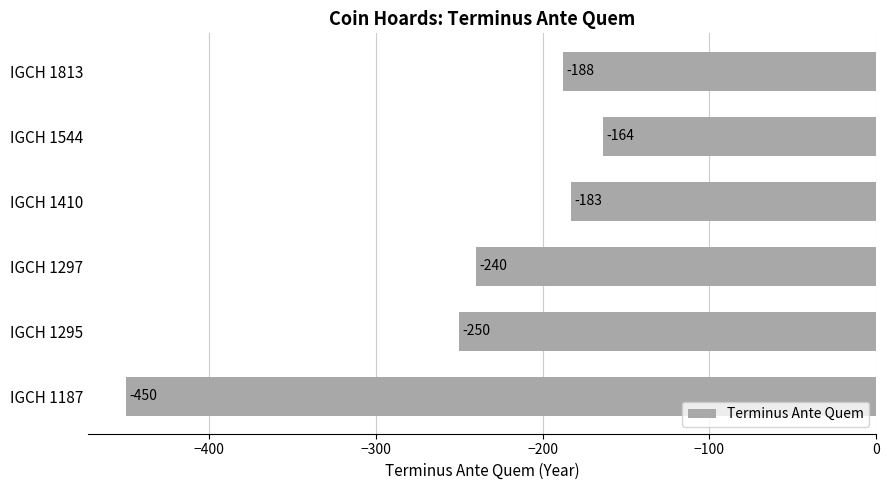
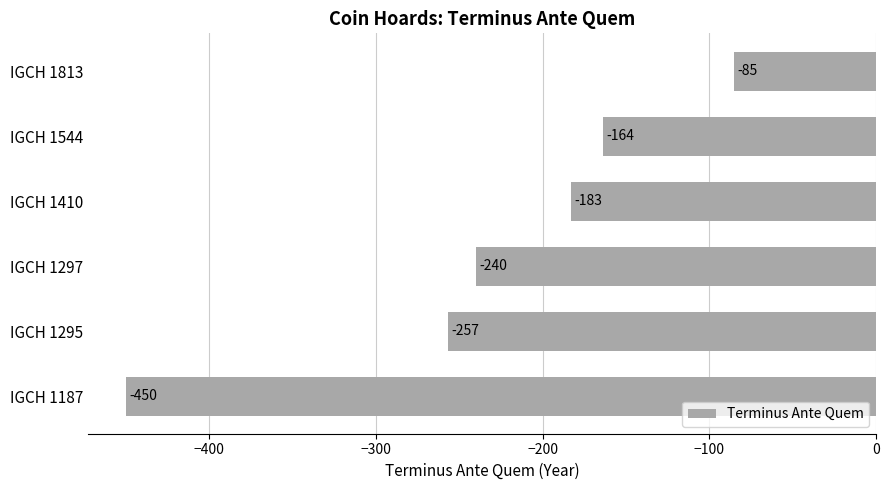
IGCH 1813: -188 -> -85
IGCH 1295: -250 -> -257
